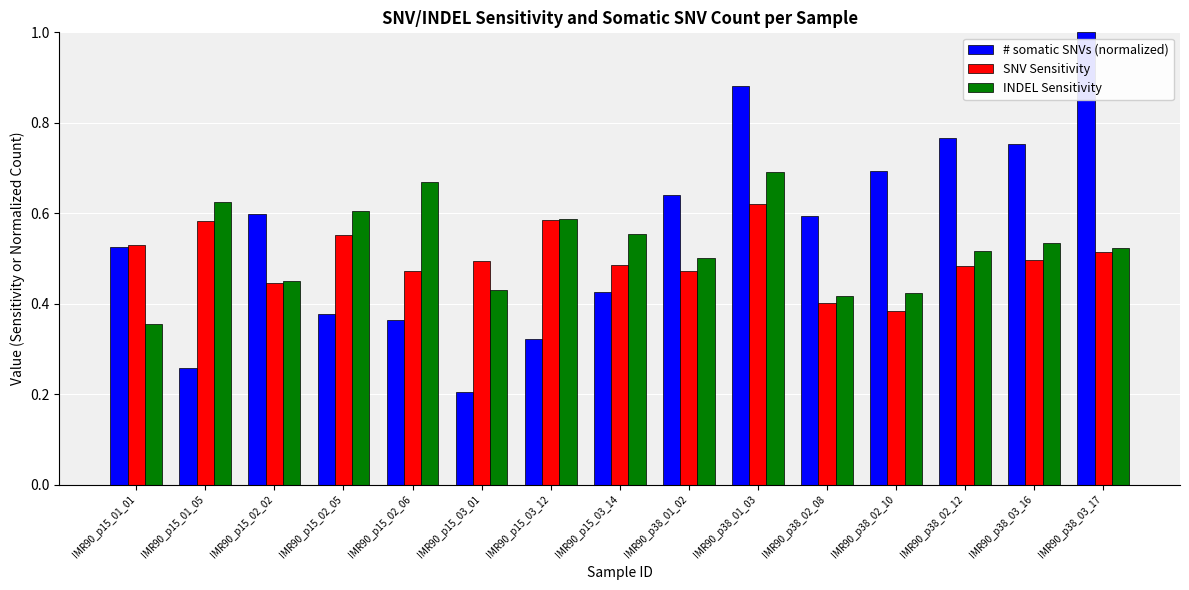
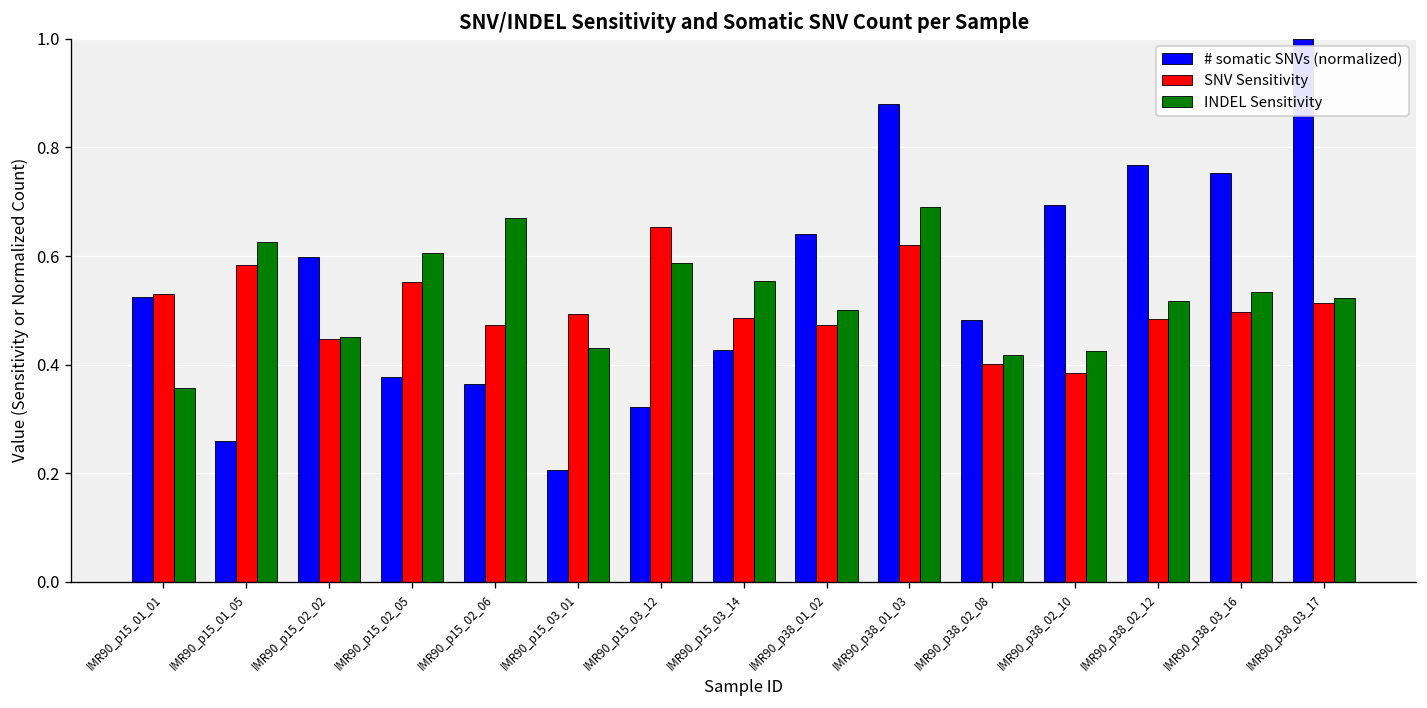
SNV Sensitivity, IMR90_p15_03_12: 0.59 -> 0.65
# somatic SNVs (normalized), IMR90_p38_02_08: 0.59 -> 0.48
